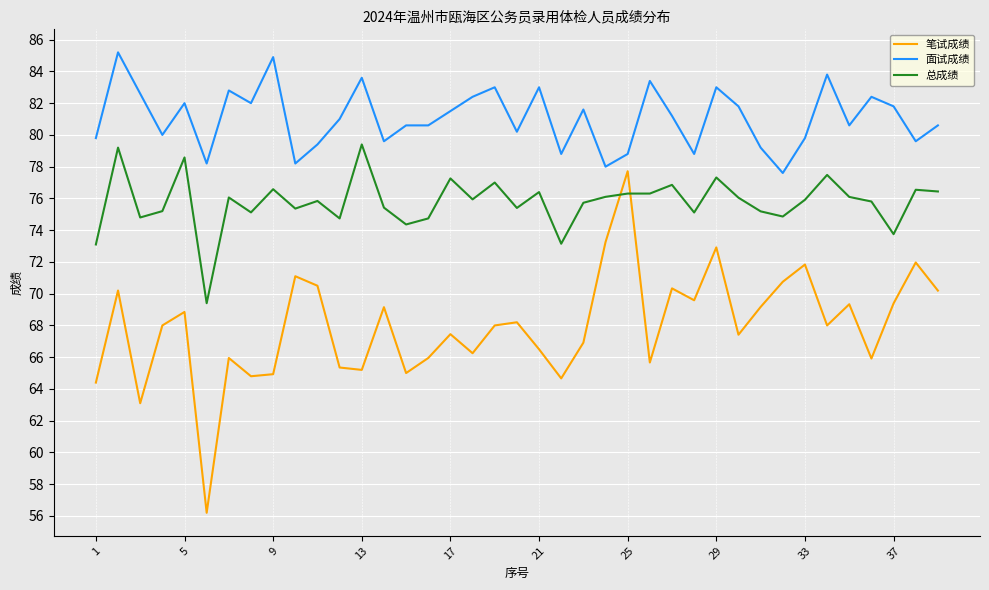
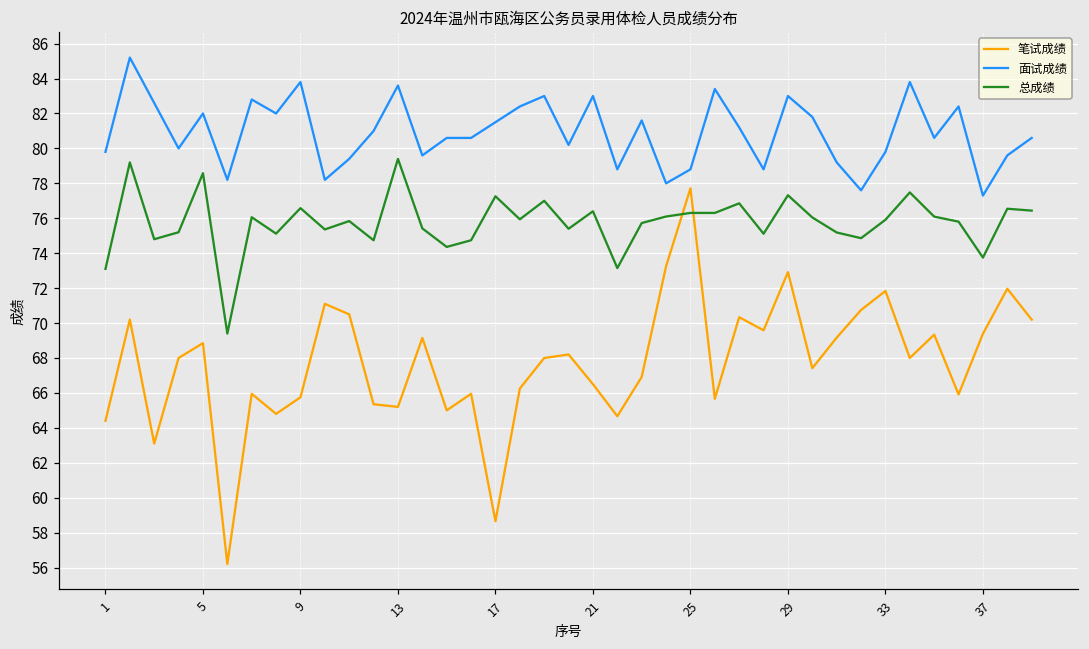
笔试成绩, 9: 64.9 -> 65.8
面试成绩, 9: 84.9 -> 83.8
笔试成绩, 17: 67.5 -> 58.7
面试成绩, 37: 81.8 -> 77.3
